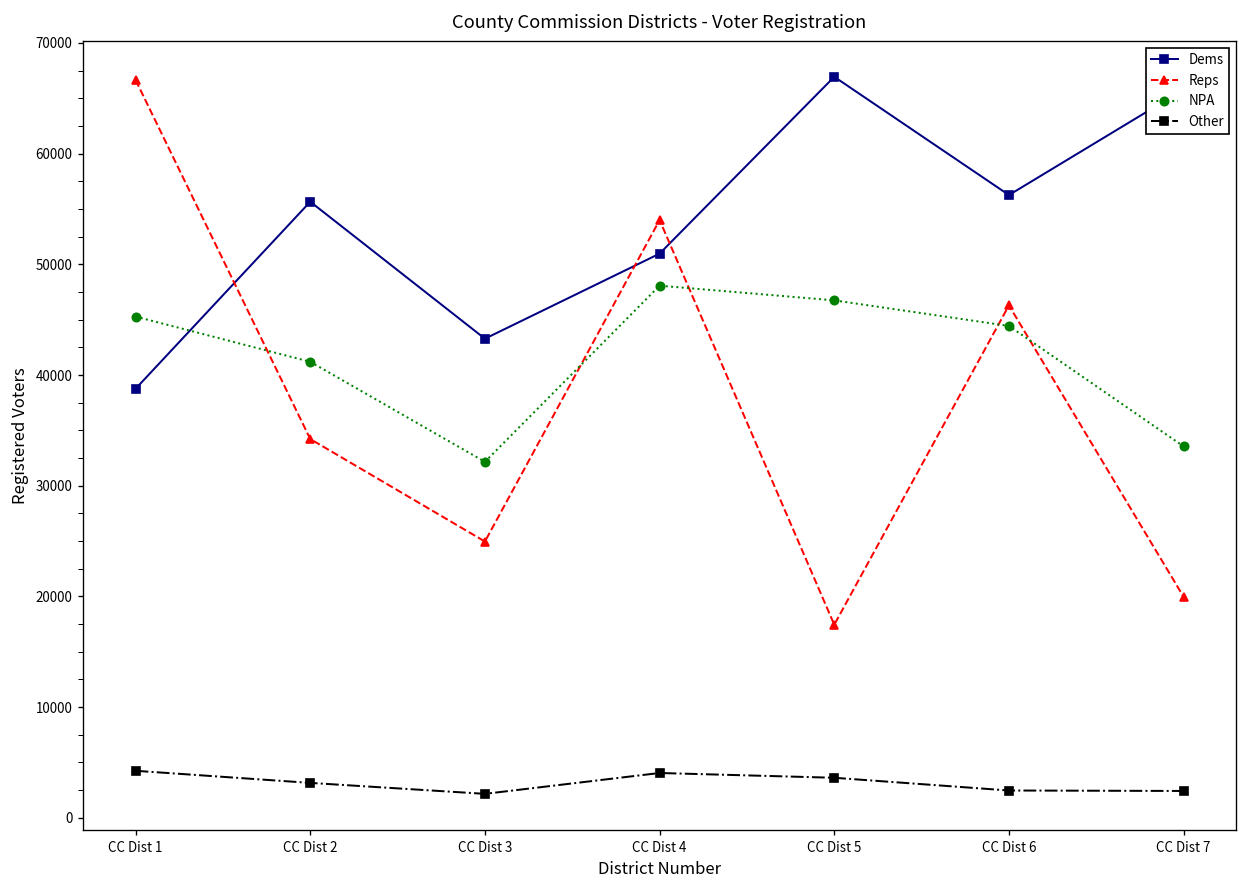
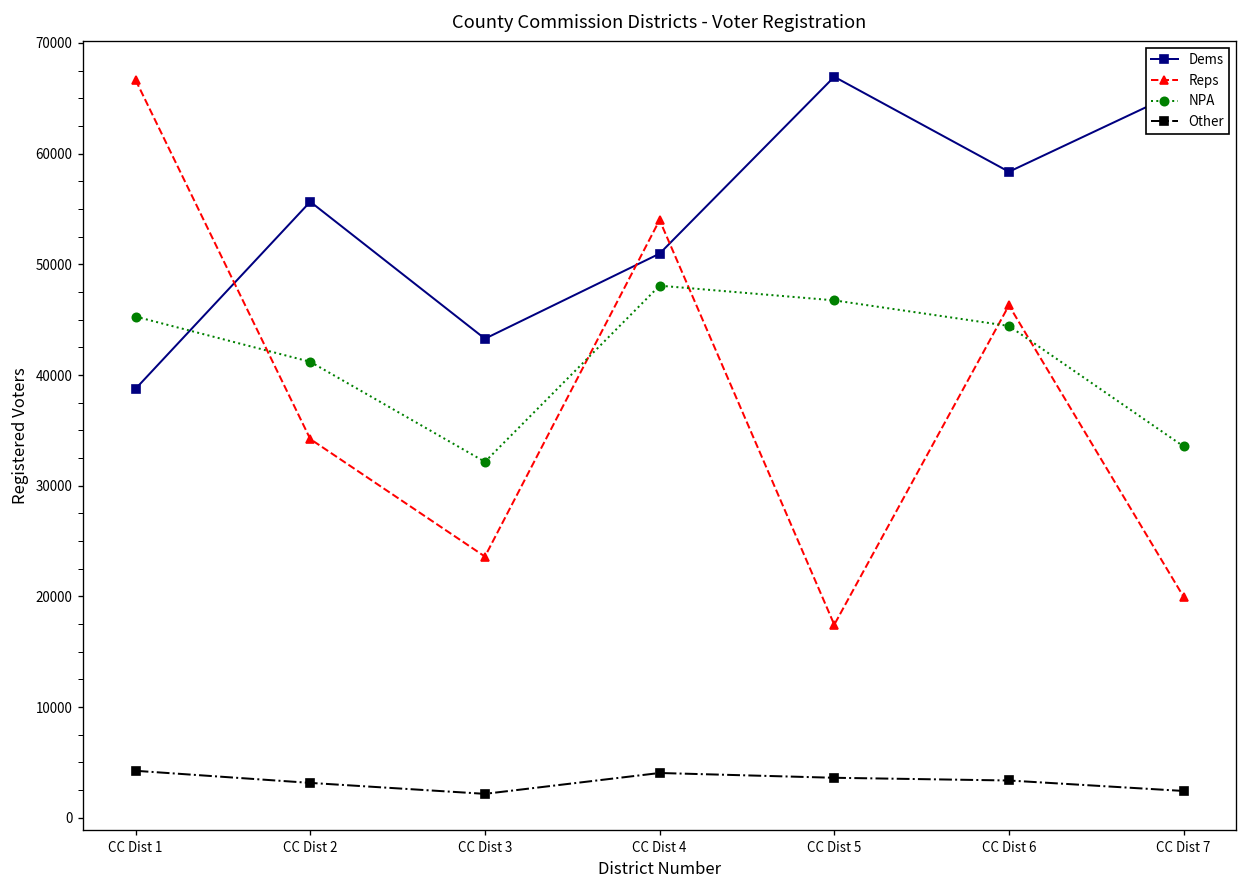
Reps, CC Dist 3: 25000 -> 24000
Dems, CC Dist 6: 56000 -> 58000
Other, CC Dist 6: 2000 -> 3000
